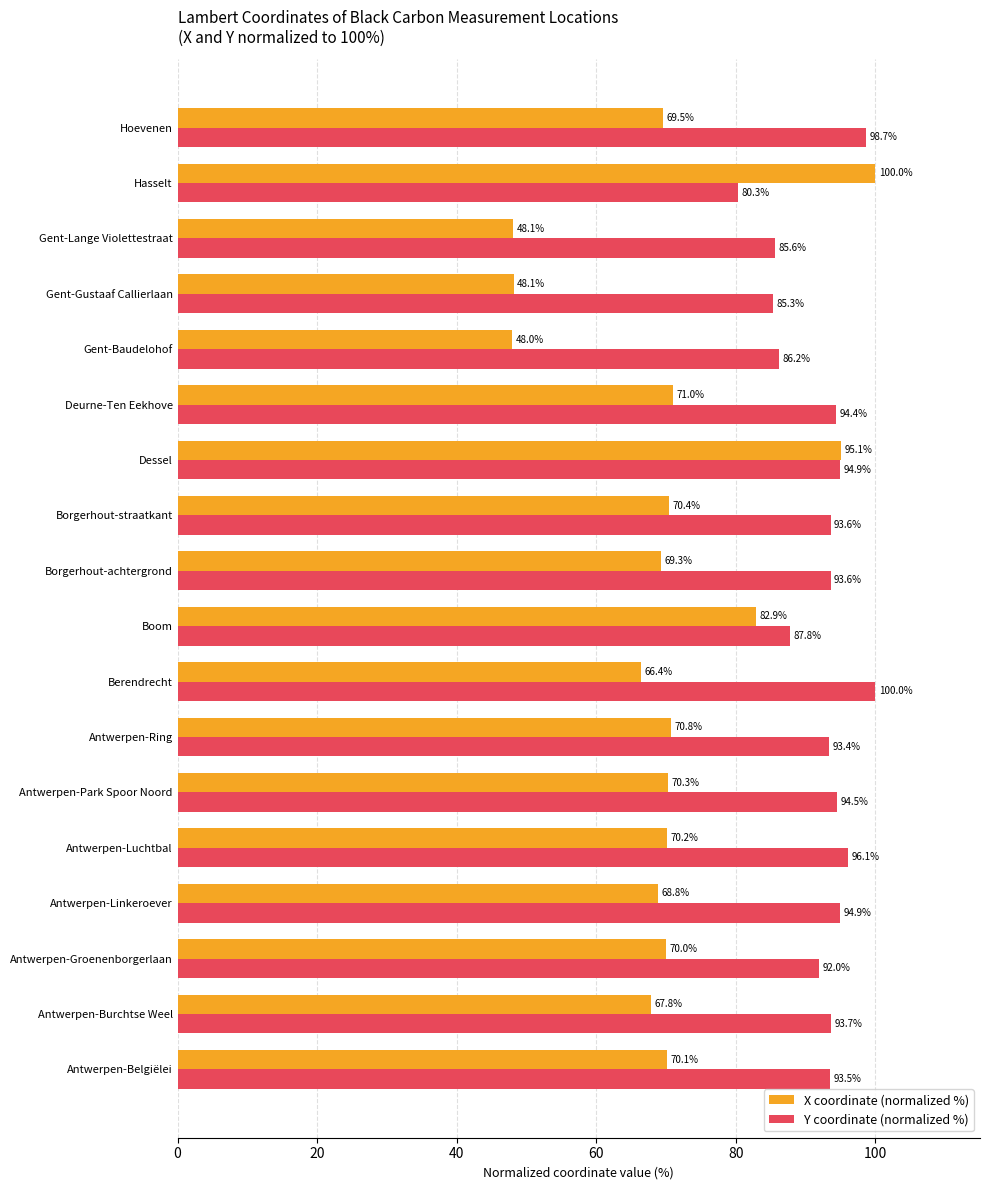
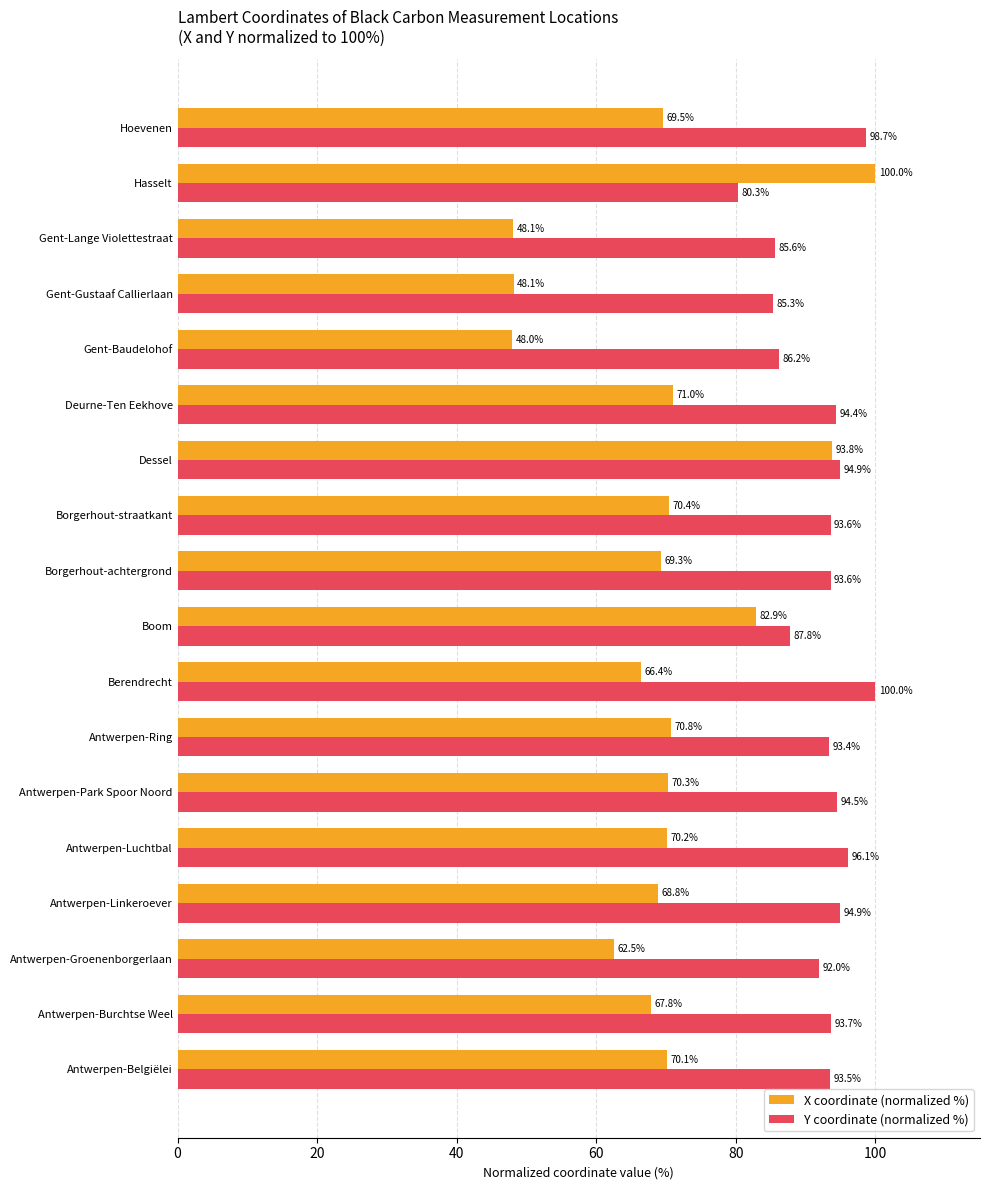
X coordinate (normalized %), Dessel: 95.1% -> 93.8%
X coordinate (normalized %), Antwerpen-Groenenborgerlaan: 70.0% -> 62.5%
